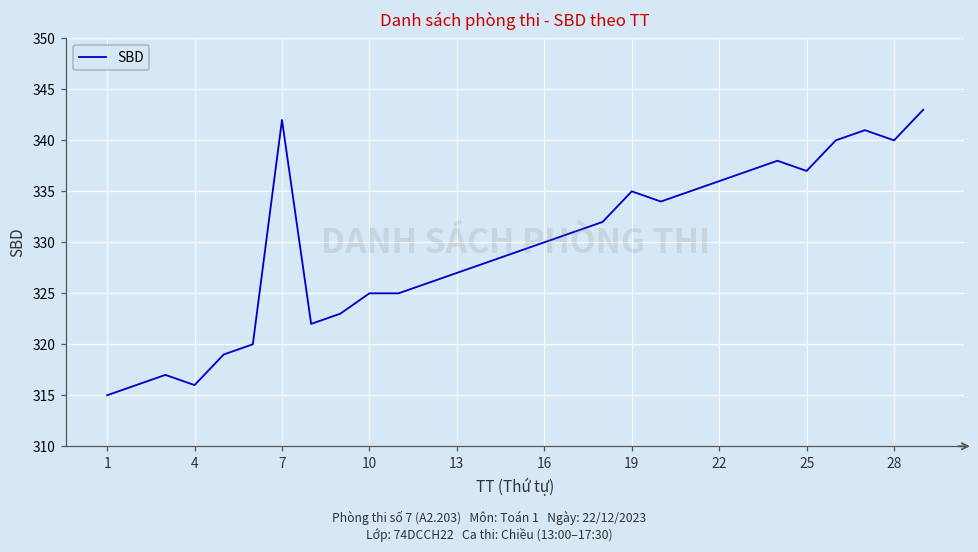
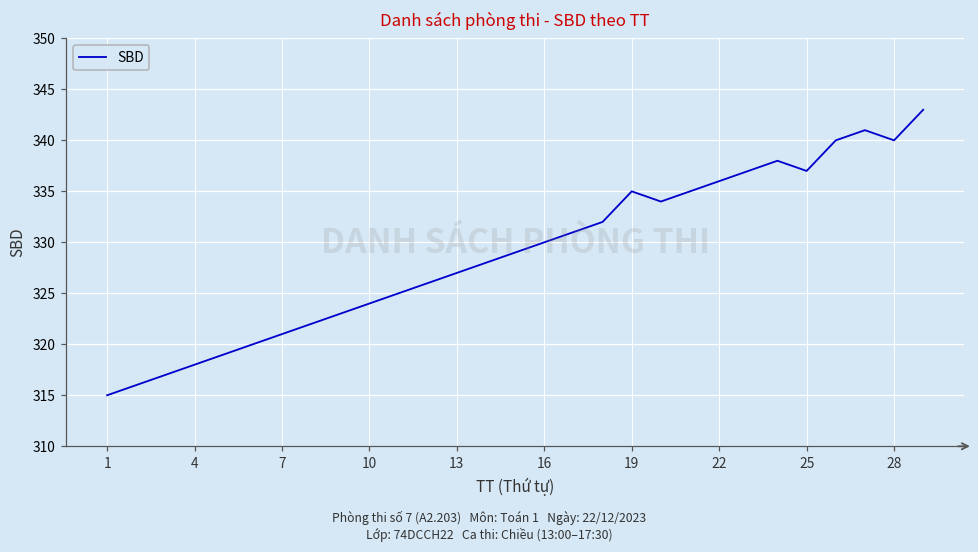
4: 316 -> 318
7: 342 -> 321
10: 325 -> 324
